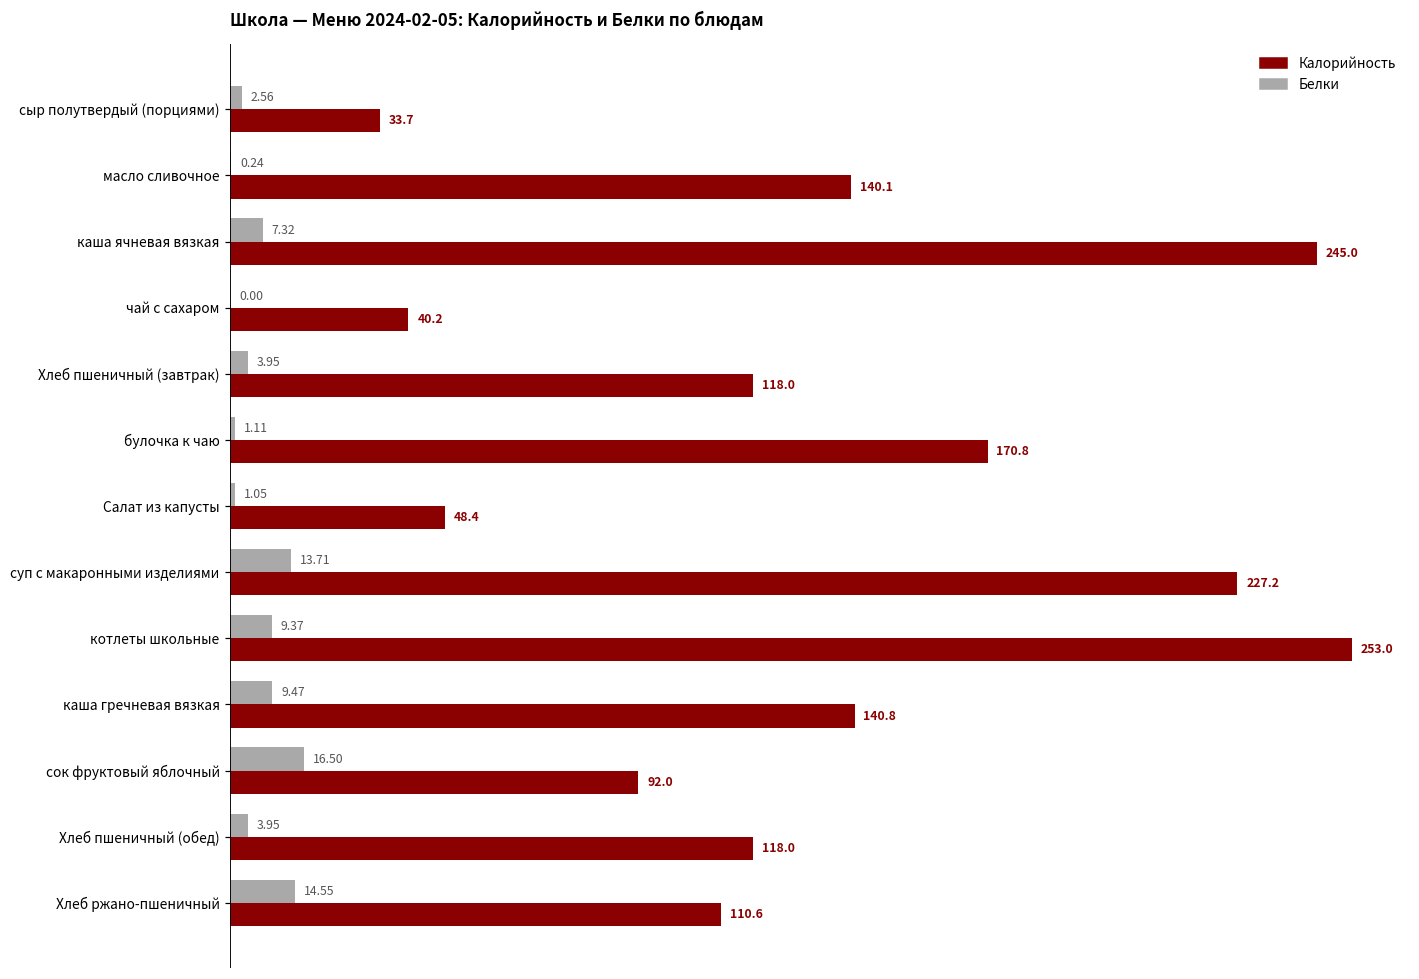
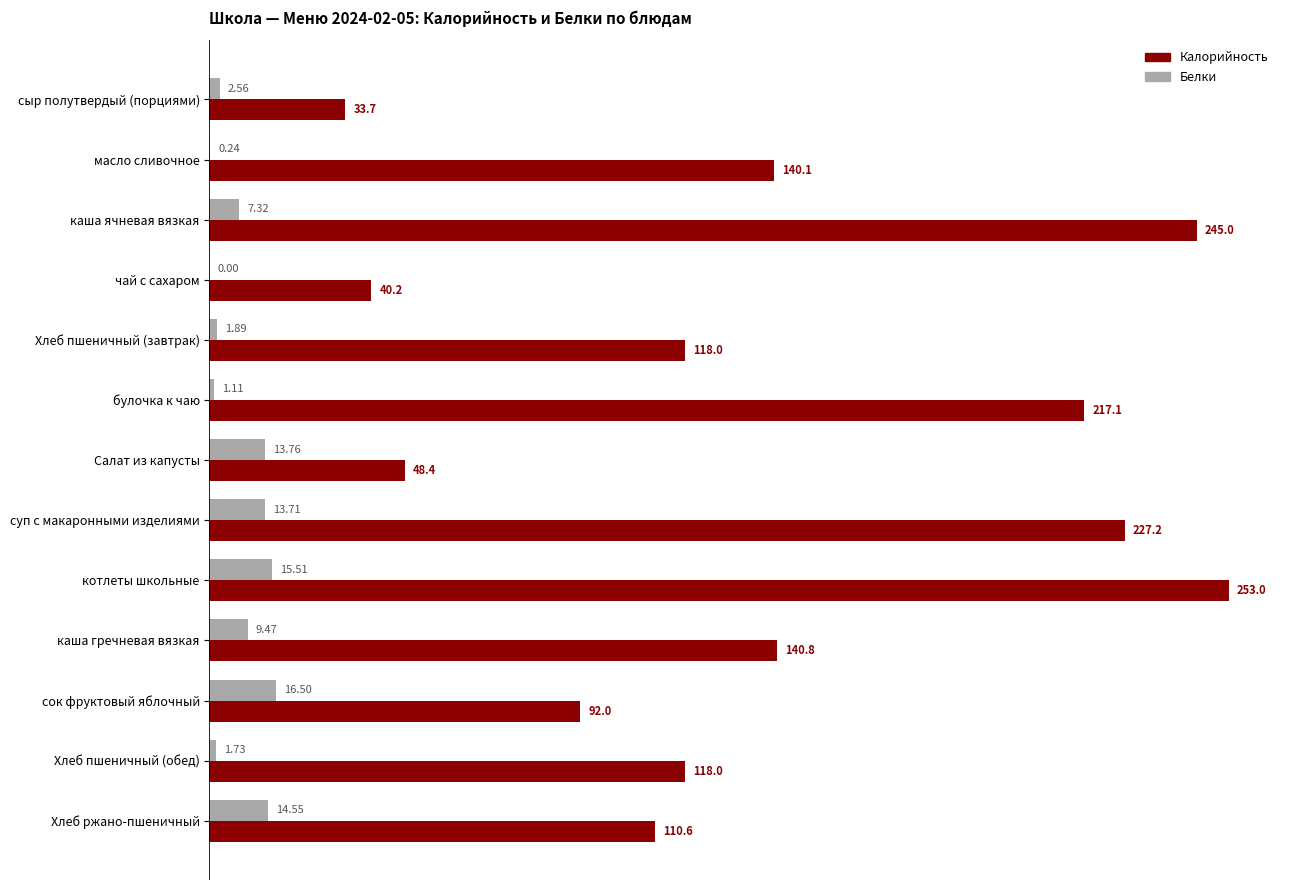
Белки, Хлеб пшеничный (завтрак): 3.95 -> 1.89
Калорийность, булочка к чаю: 170.8 -> 217.1
Белки, Салат из капусты: 1.05 -> 13.76
Белки, котлеты школьные: 9.37 -> 15.51
Белки, Хлеб пшеничный (обед): 3.95 -> 1.73
